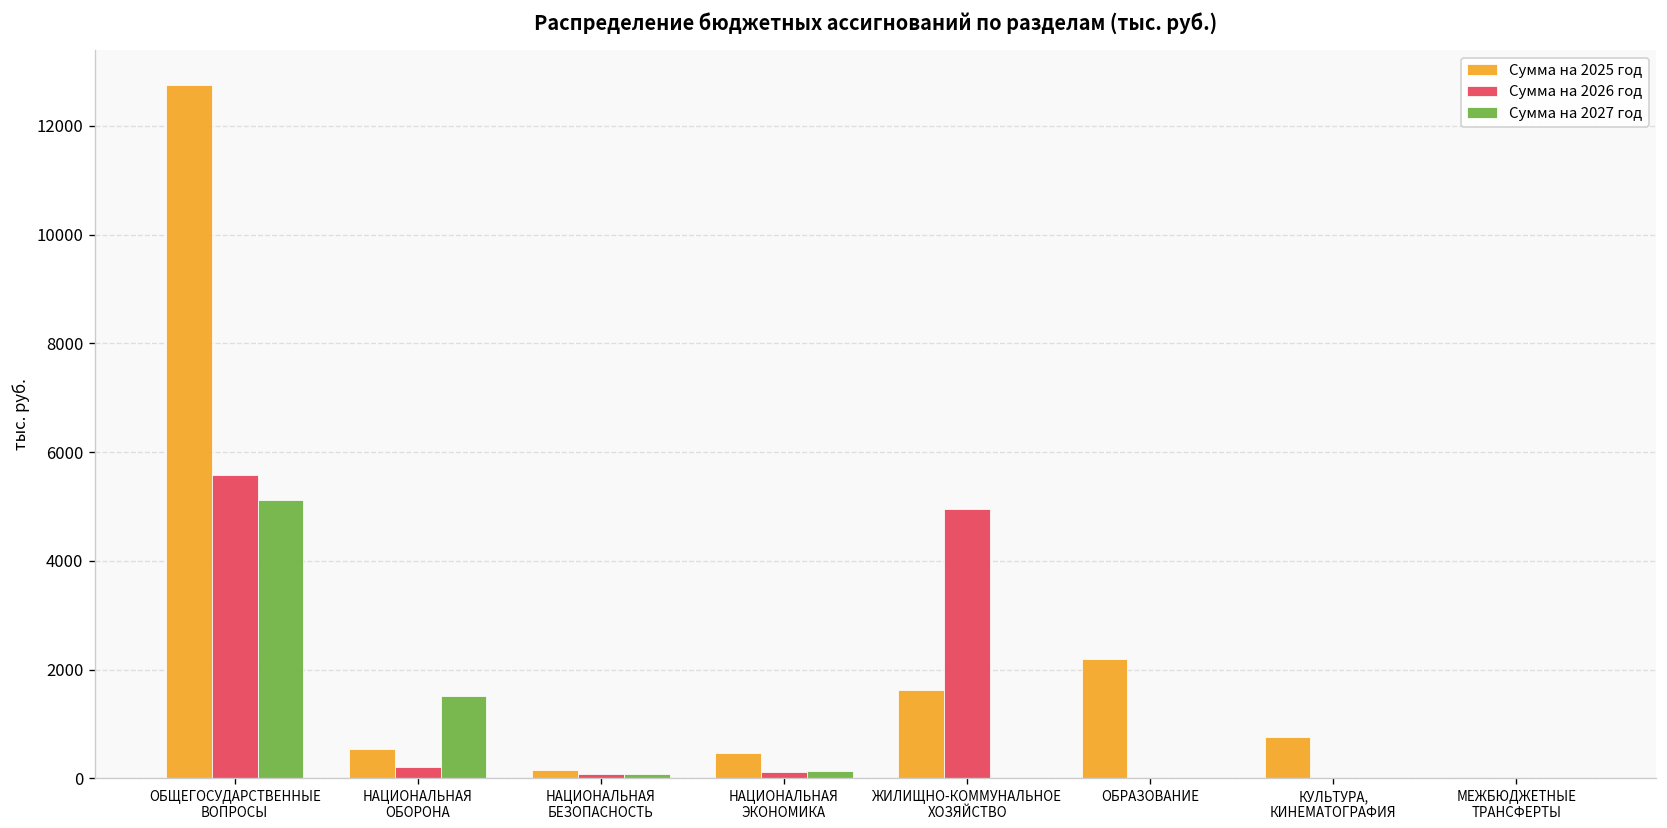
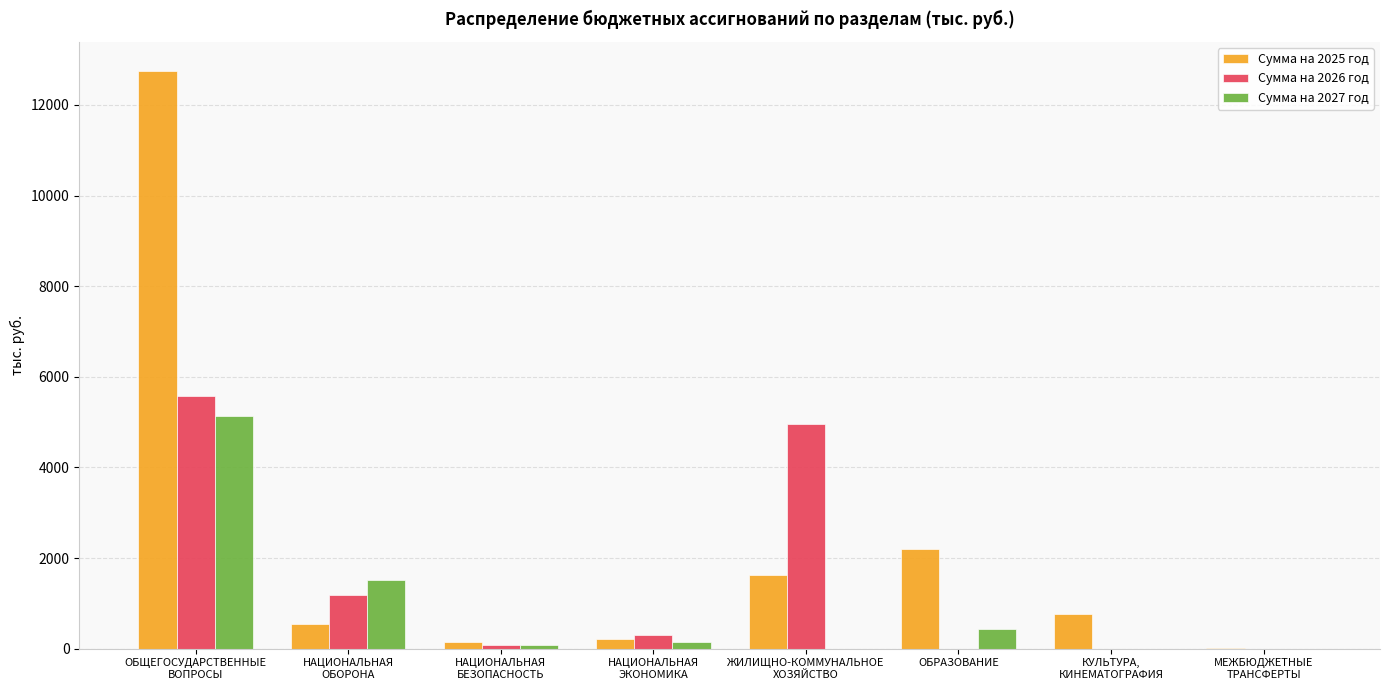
Сумма на 2026 год, НАЦИОНАЛЬНАЯ ОБОРОНА: 200 -> 1200
Сумма на 2025 год, НАЦИОНАЛЬНАЯ ЭКОНОМИКА: 500 -> 200
Сумма на 2026 год, НАЦИОНАЛЬНАЯ ЭКОНОМИКА: 100 -> 300
Сумма на 2027 год, ОБРАЗОВАНИЕ: 0 -> 400
